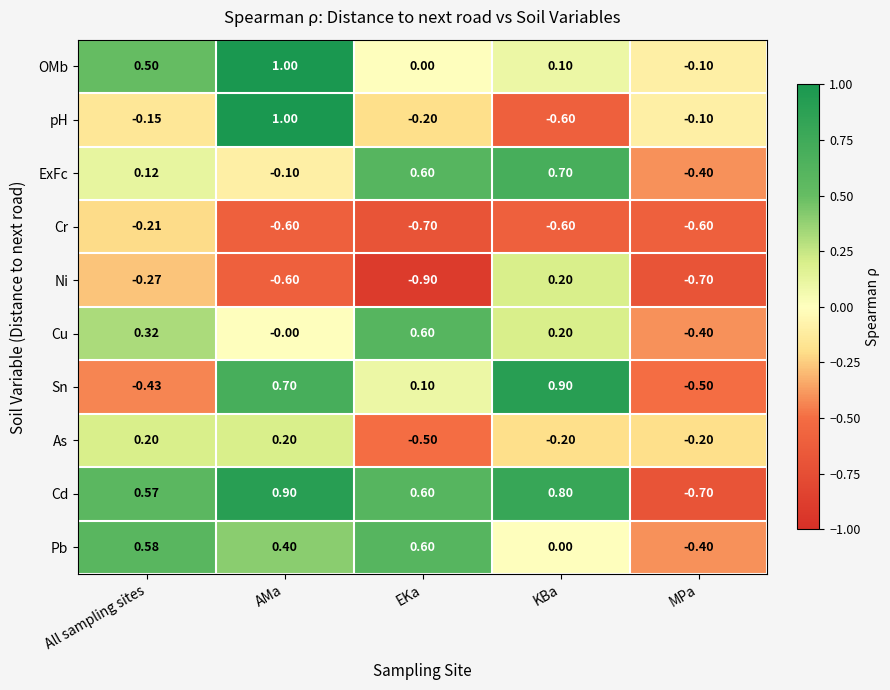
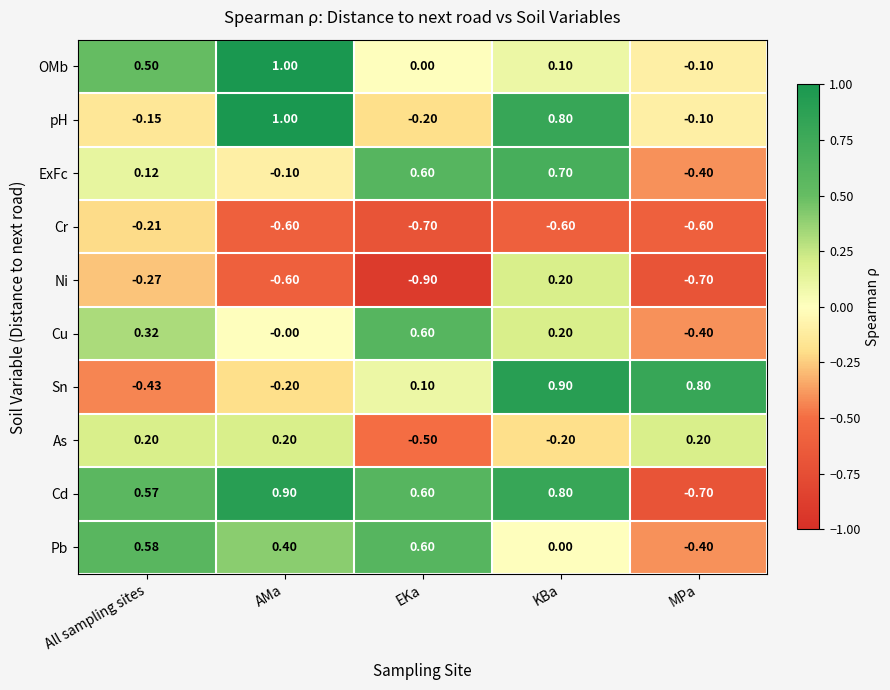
pH, KBa: -0.60 -> 0.80
Sn, AMa: 0.70 -> -0.20
Sn, MPa: -0.50 -> 0.80
As, MPa: -0.20 -> 0.20
